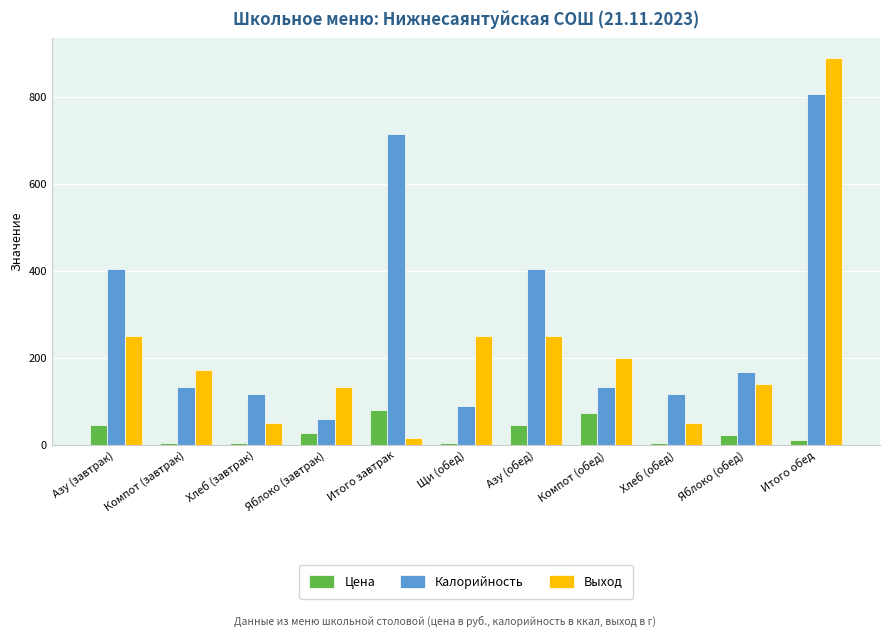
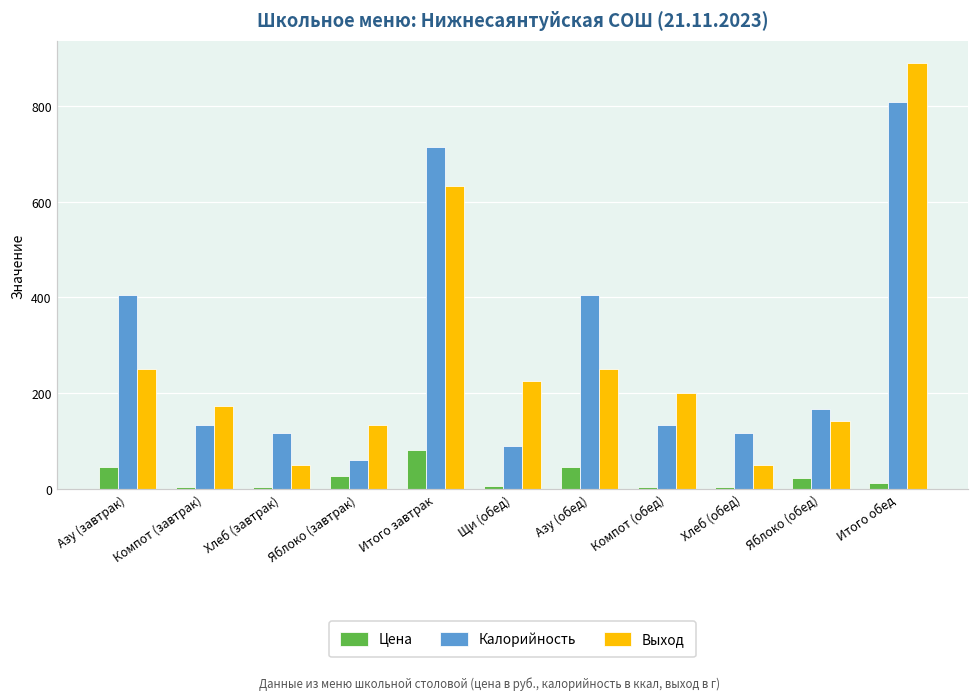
Выход, Итого завтрак: 20 -> 630
Выход, Щи (обед): 250 -> 230
Цена, Компот (обед): 70 -> 0
